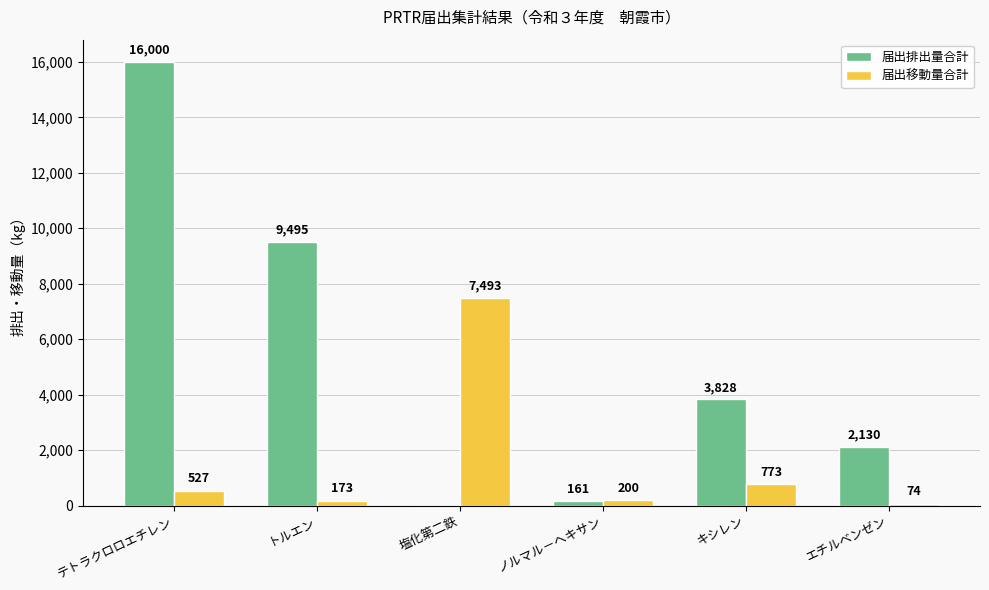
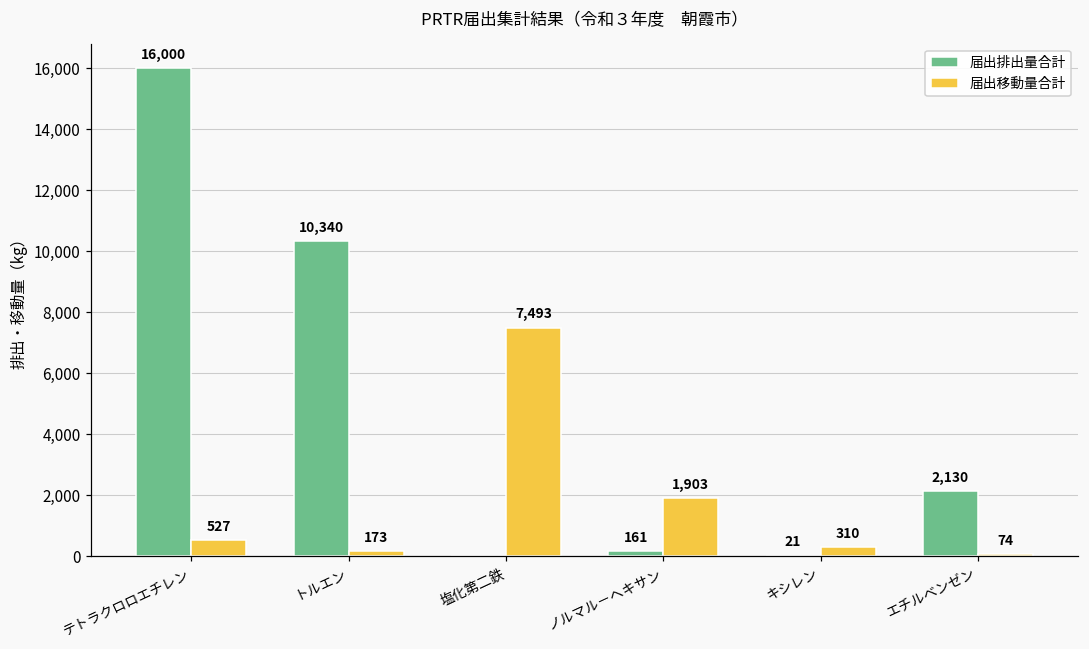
届出排出量合計, トルエン: 9,495 -> 10,340
届出移動量合計, ノルマル－ヘキサン: 200 -> 1,903
届出排出量合計, キシレン: 3,828 -> 21
届出移動量合計, キシレン: 773 -> 310
